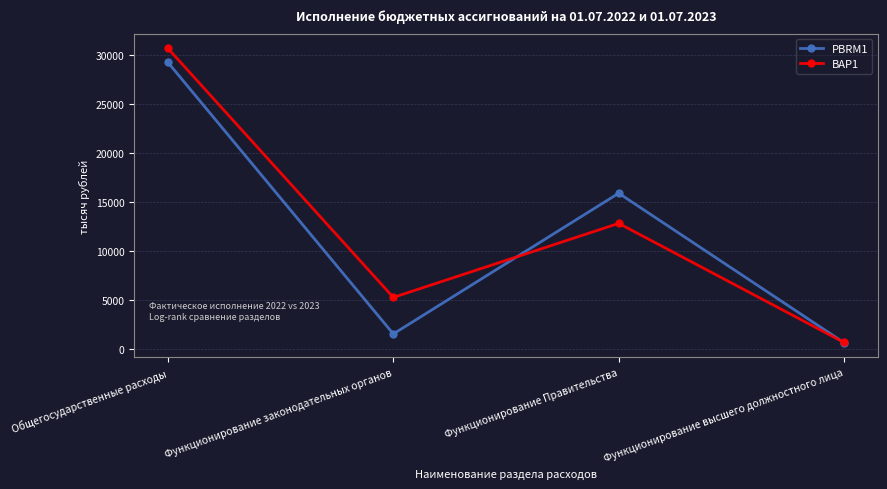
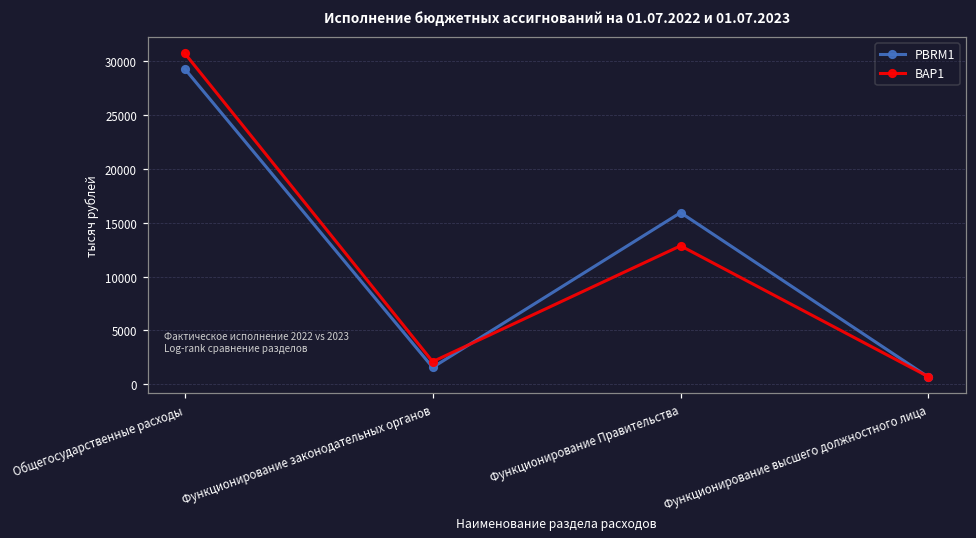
BAP1, Функционирование законодательных органов: 5000 -> 2000
